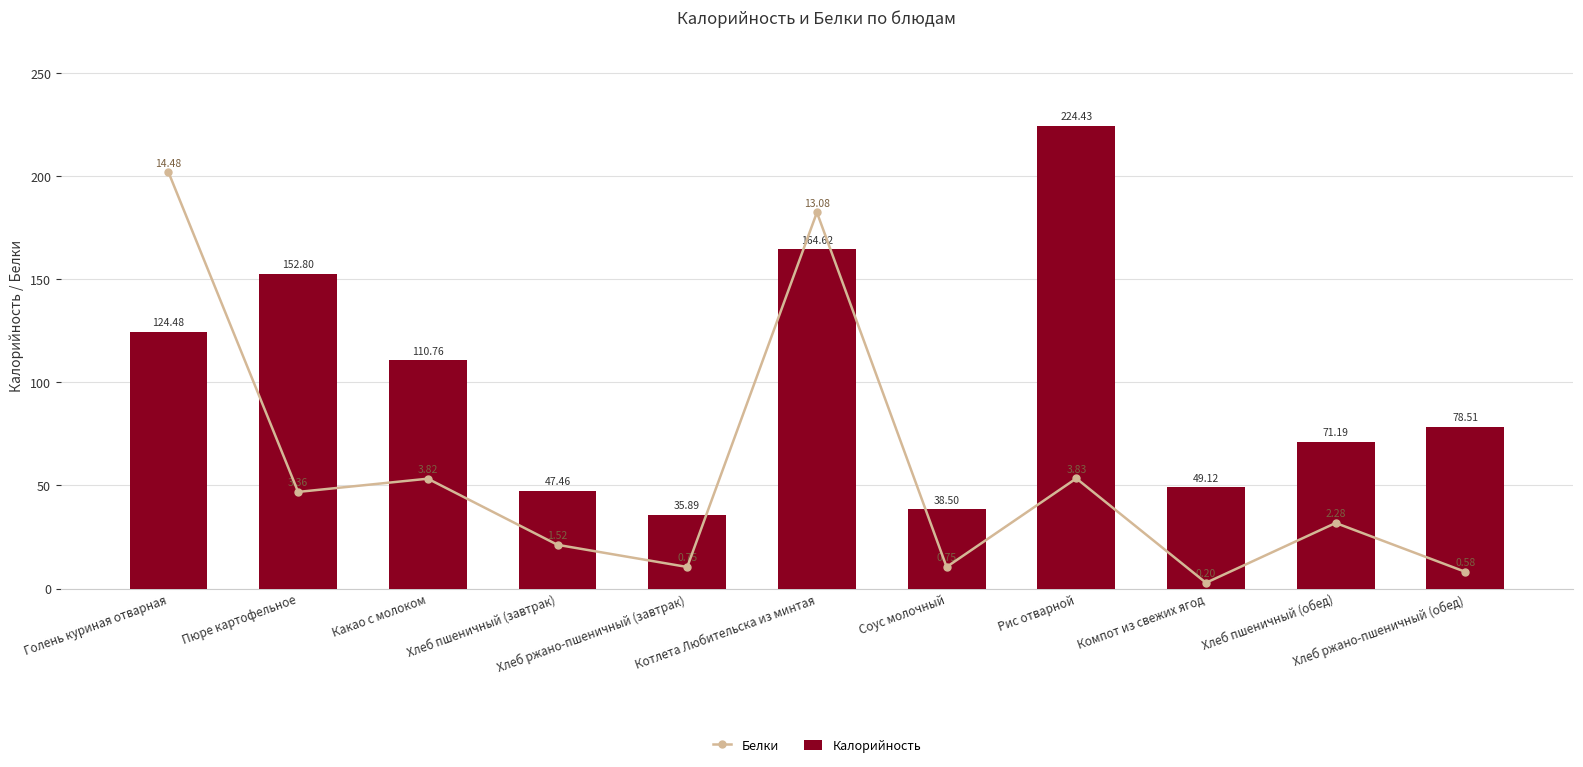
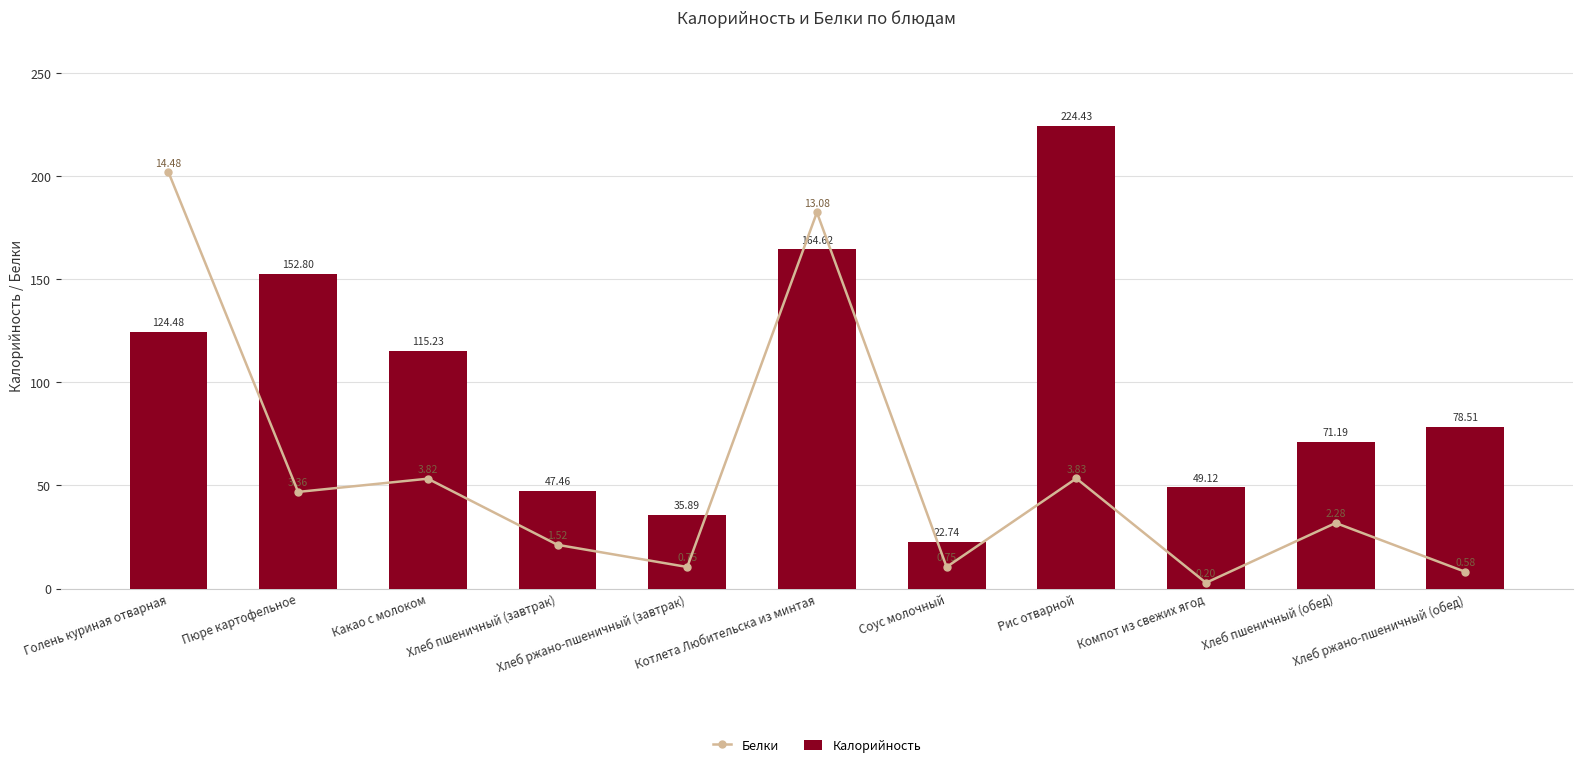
Калорийность, Какао с молоком: 110.76 -> 115.23
Калорийность, Соус молочный: 38.50 -> 22.74
